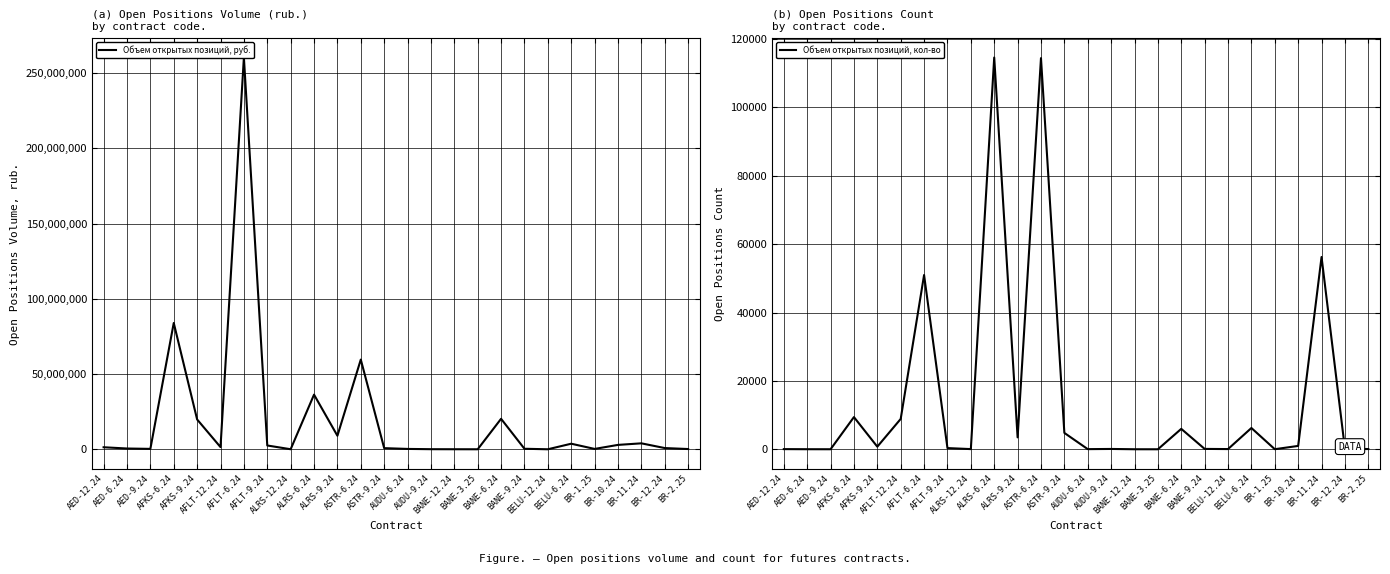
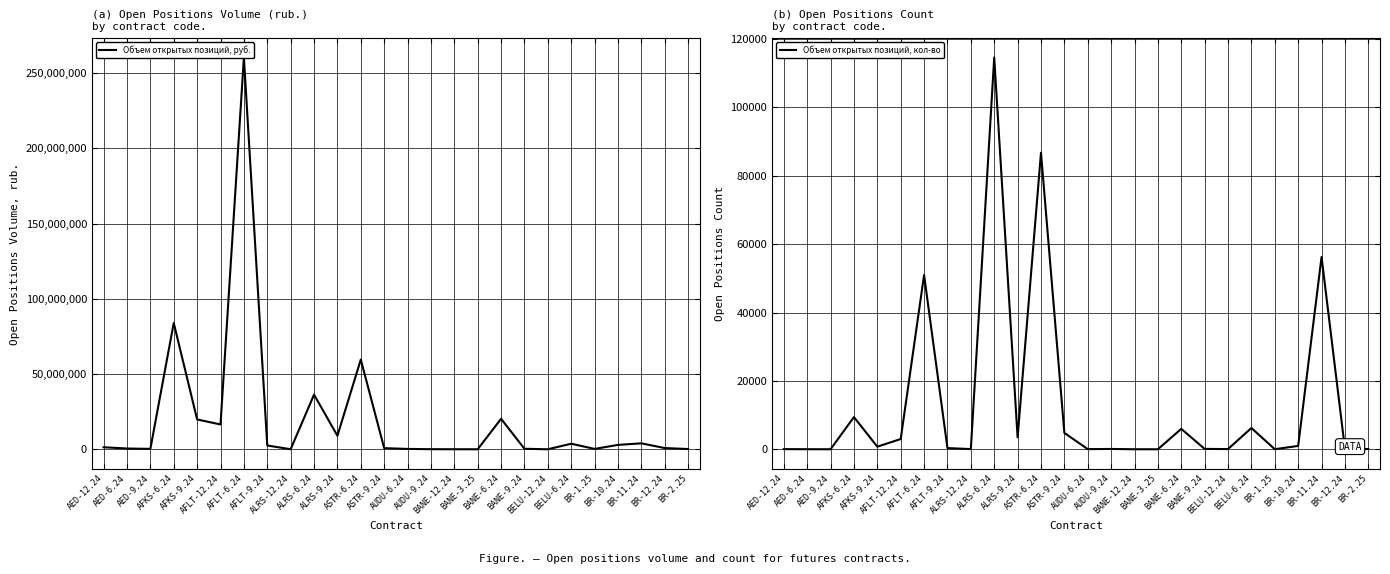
(a) Open Positions Volume (rub.) by contract code., AFLT-12.24: 1,000,000 -> 16,000,000
(b) Open Positions Count by contract code., AFLT-12.24: 9000 -> 3000
(b) Open Positions Count by contract code., ASTR-6.24: 114000 -> 87000
